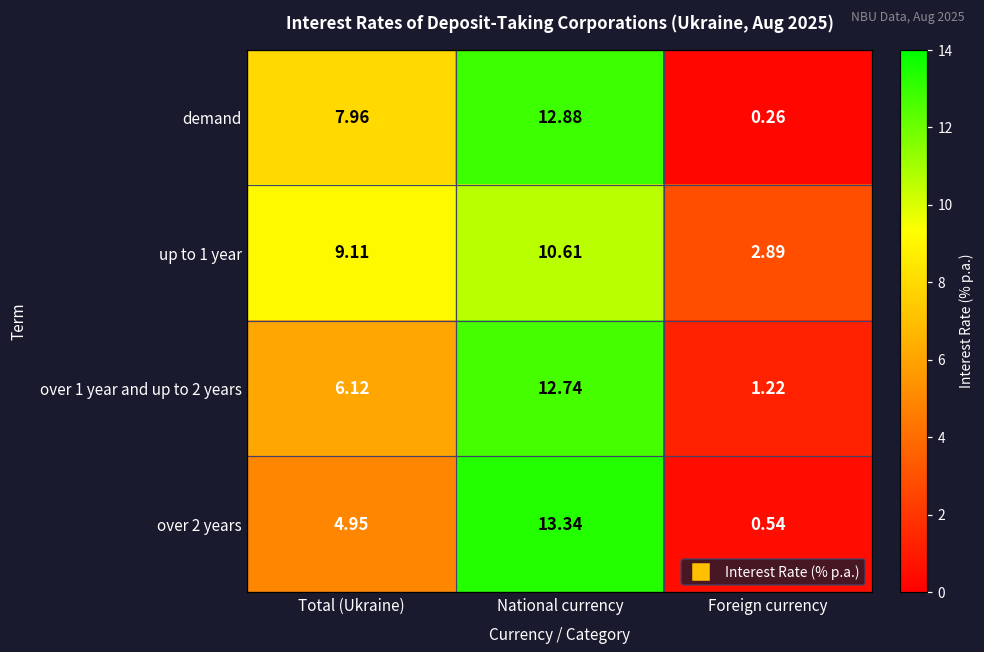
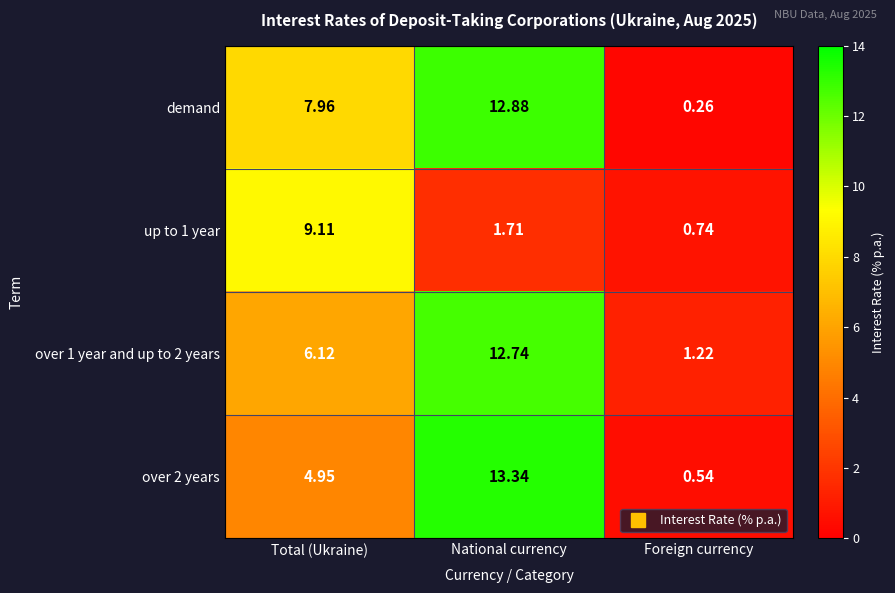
up to 1 year, National currency: 10.61 -> 1.71
up to 1 year, Foreign currency: 2.89 -> 0.74
